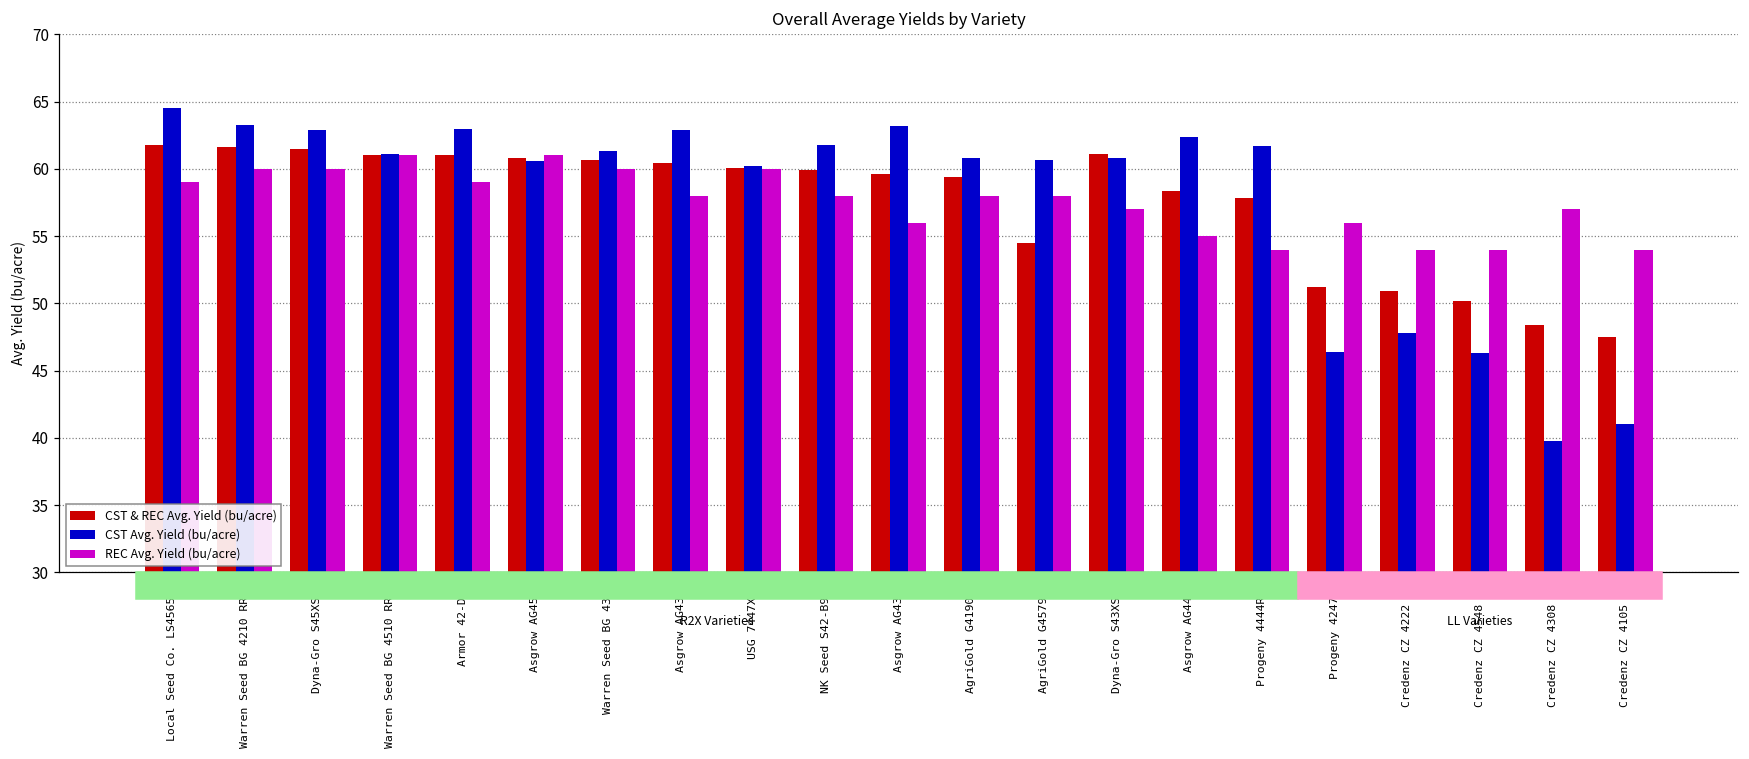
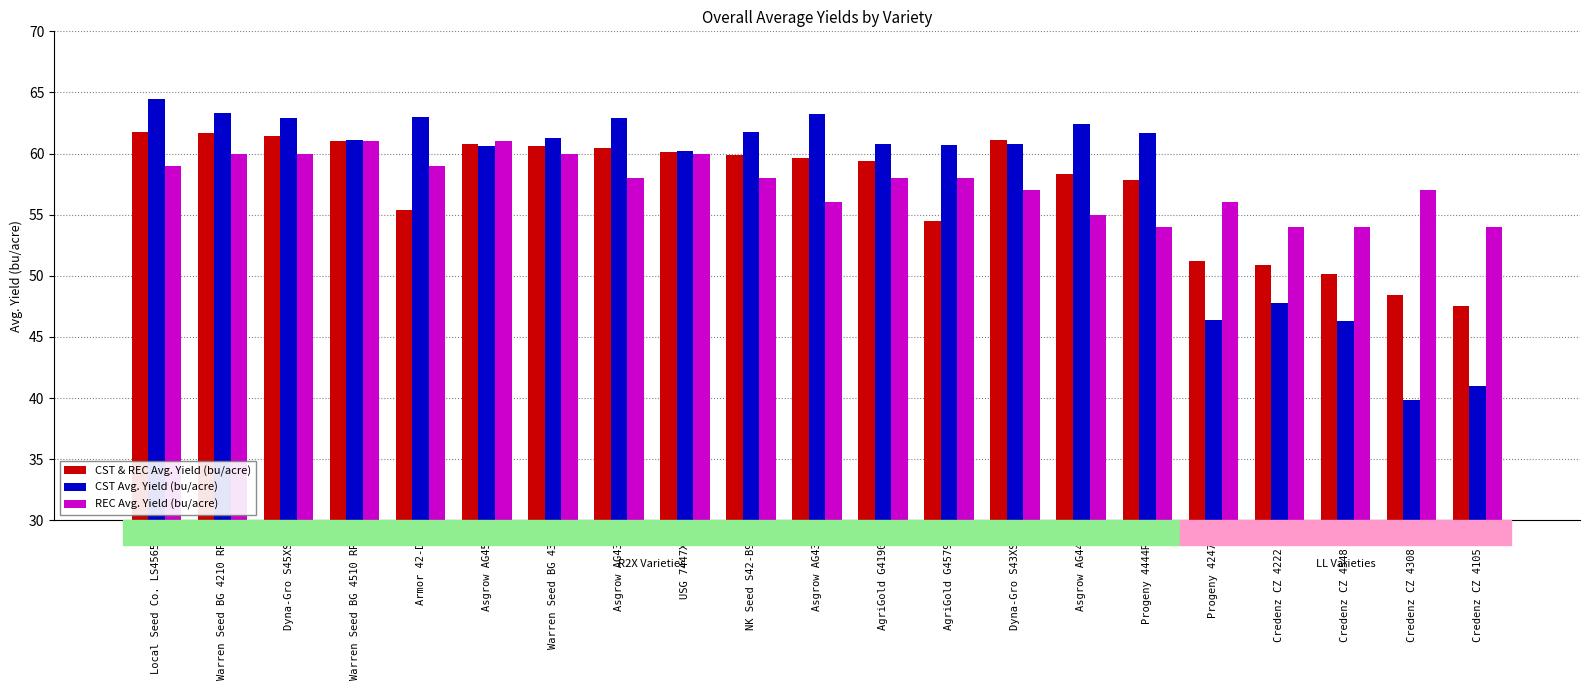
CST & REC Avg. Yield (bu/acre), Armor 42-D27: 61.0 -> 55.4
